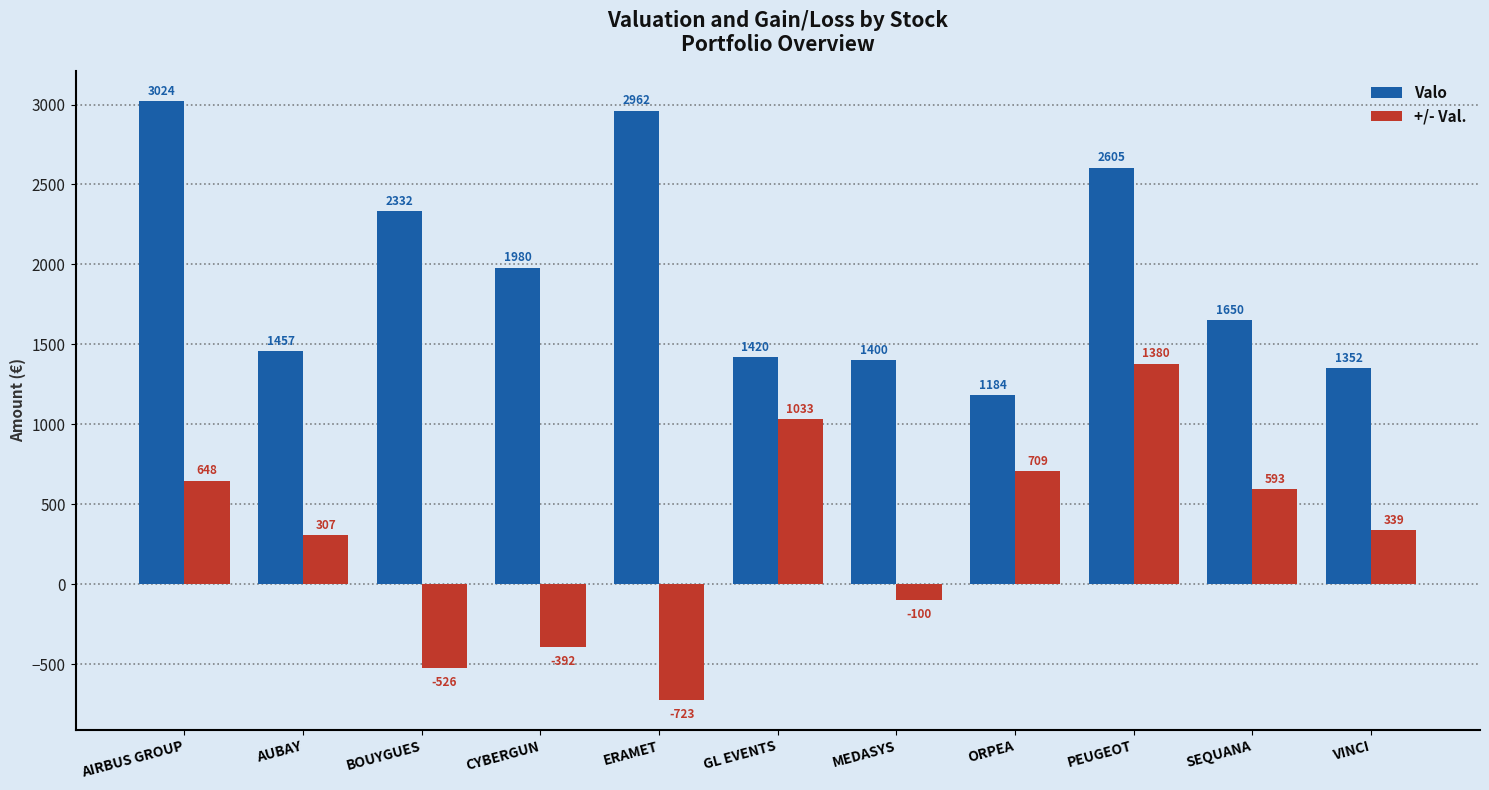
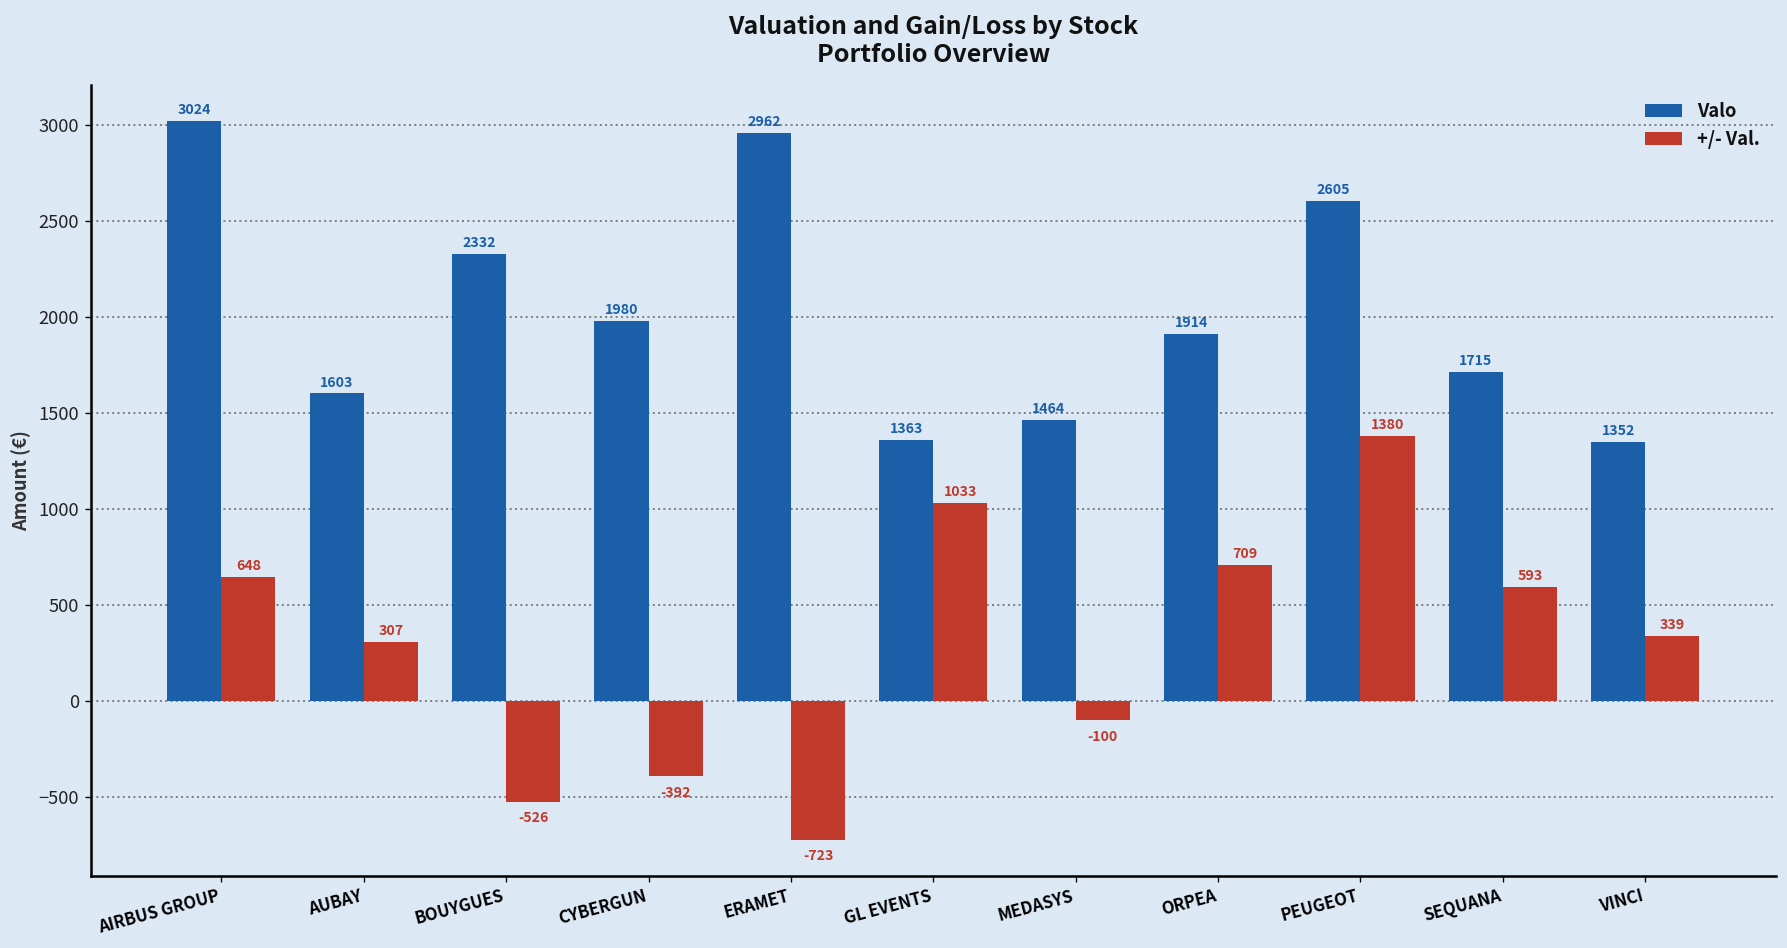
Valo, AUBAY: 1457 -> 1603
Valo, GL EVENTS: 1420 -> 1363
Valo, MEDASYS: 1400 -> 1464
Valo, ORPEA: 1184 -> 1914
Valo, SEQUANA: 1650 -> 1715
